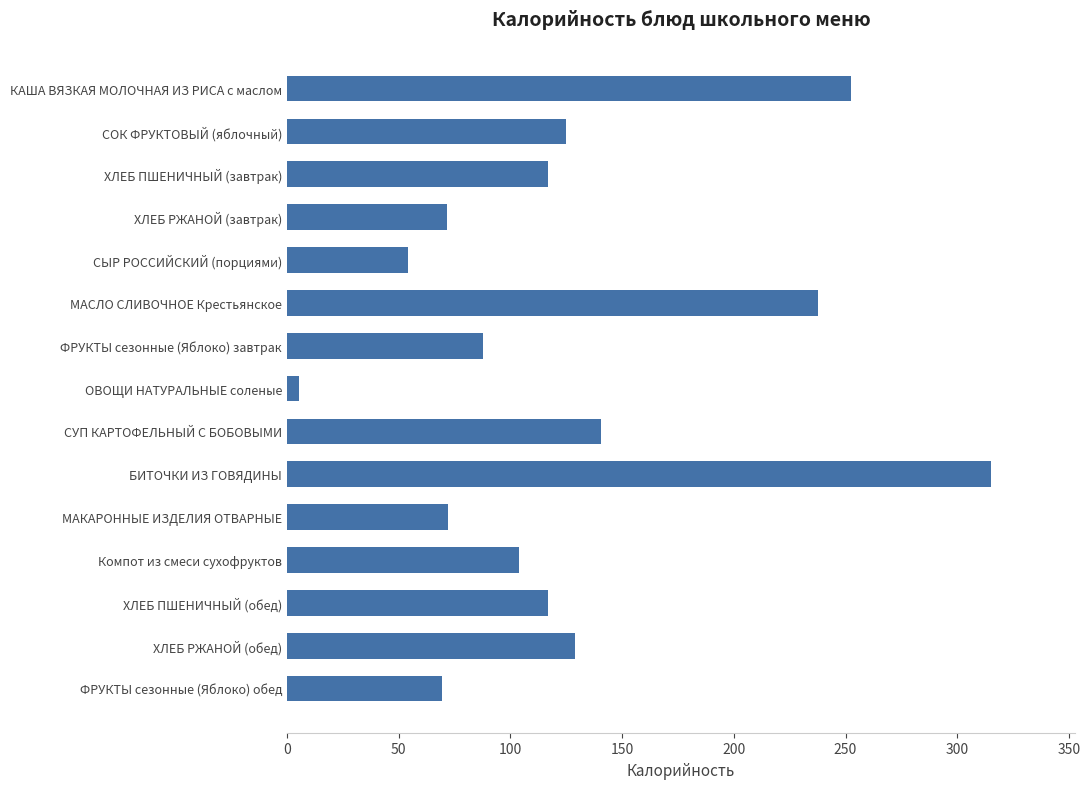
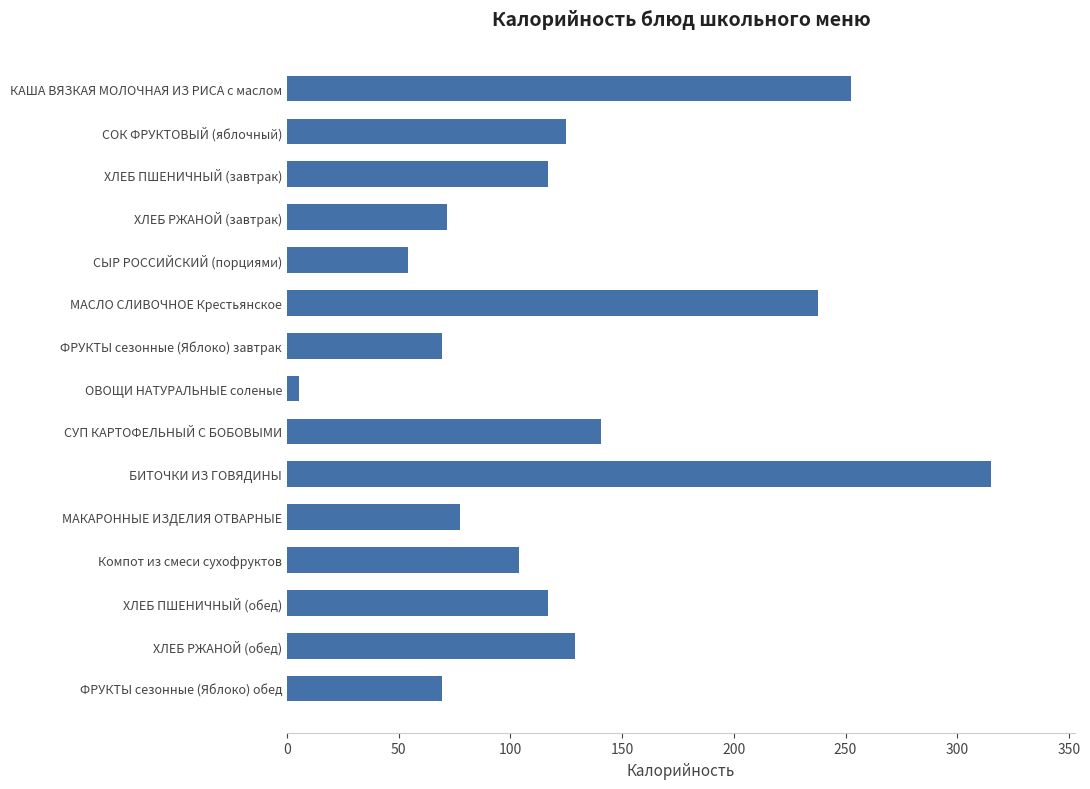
ФРУКТЫ сезонные (Яблоко) завтрак: 88 -> 70
МАКАРОННЫЕ ИЗДЕЛИЯ ОТВАРНЫЕ: 72 -> 77
